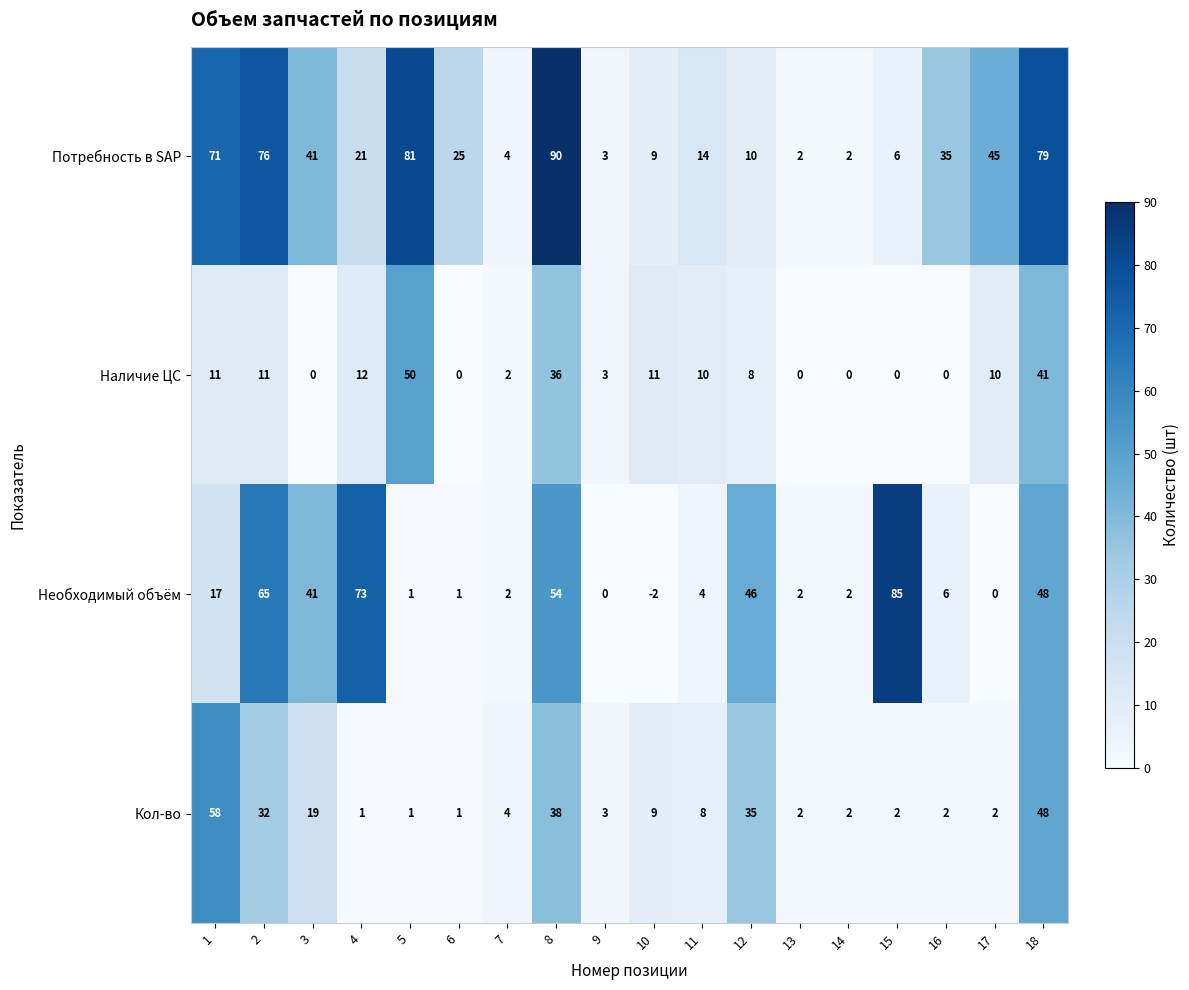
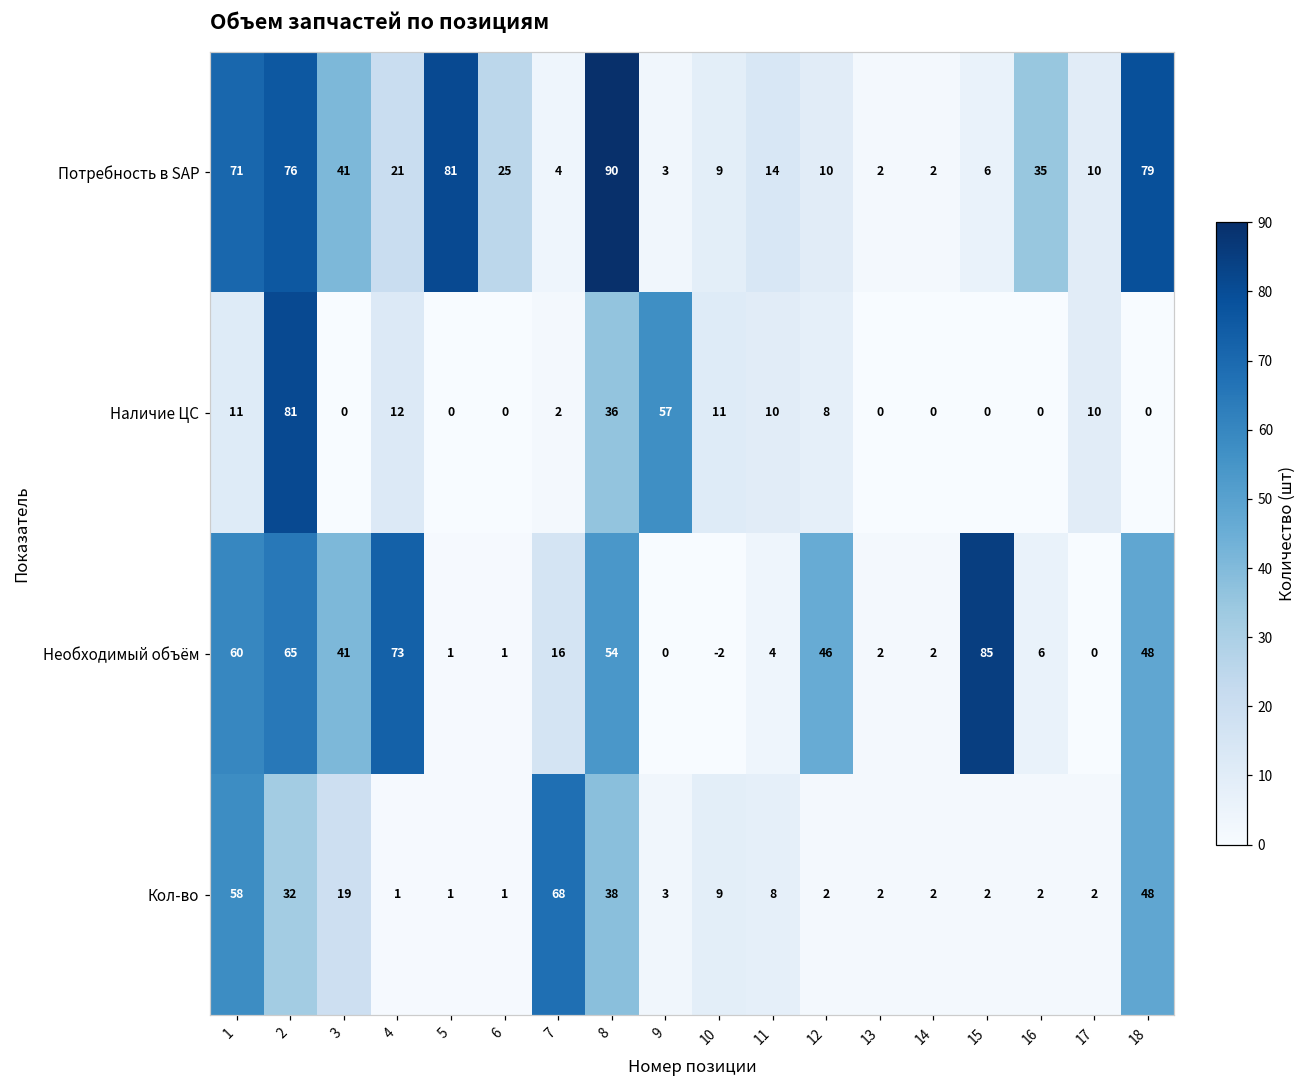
Потребность в SAP, 17: 45 -> 10
Наличие ЦС, 2: 11 -> 81
Наличие ЦС, 5: 50 -> 0
Наличие ЦС, 9: 3 -> 57
Наличие ЦС, 18: 41 -> 0
Необходимый объём, 1: 17 -> 60
Необходимый объём, 7: 2 -> 16
Кол-во, 7: 4 -> 68
Кол-во, 12: 35 -> 2
